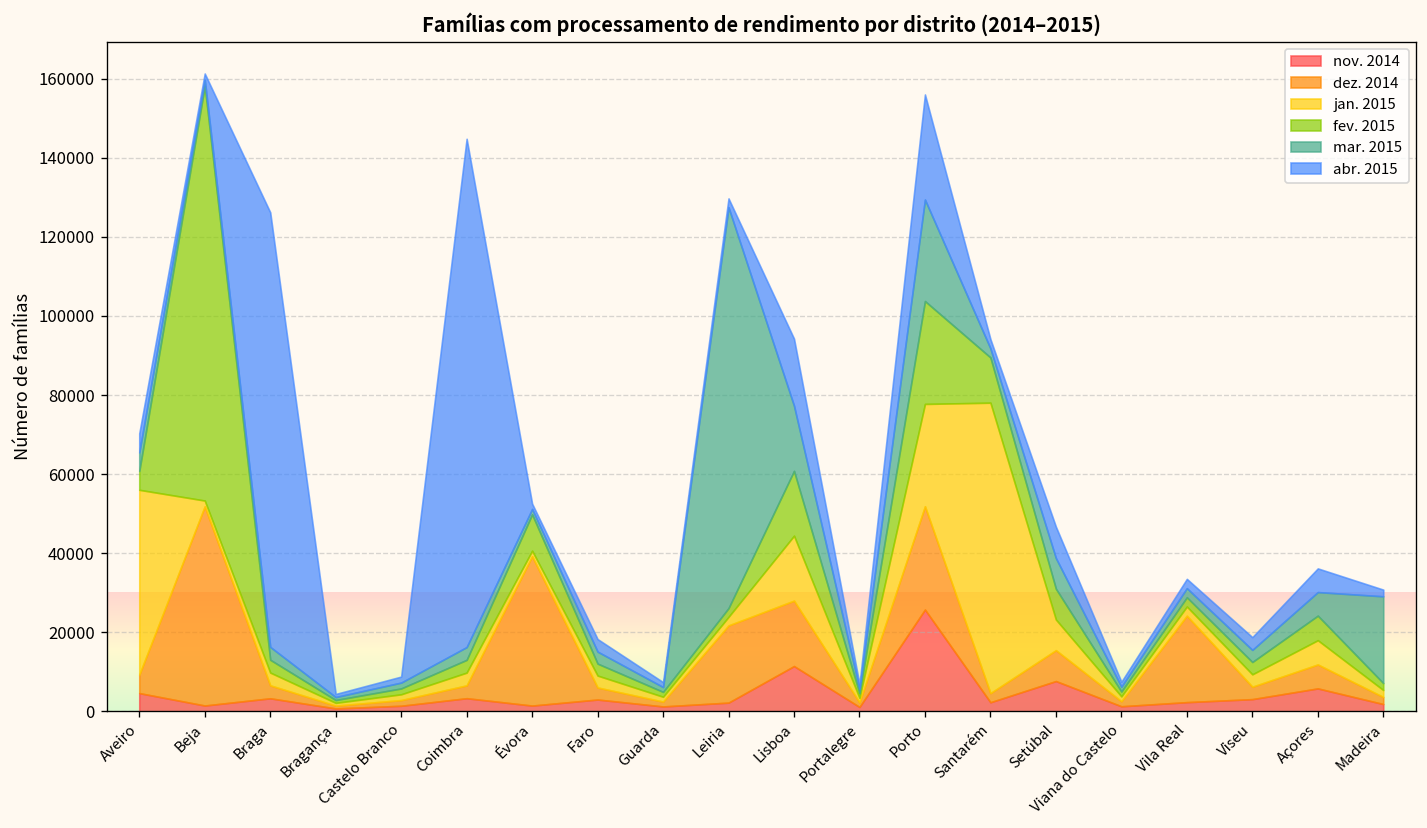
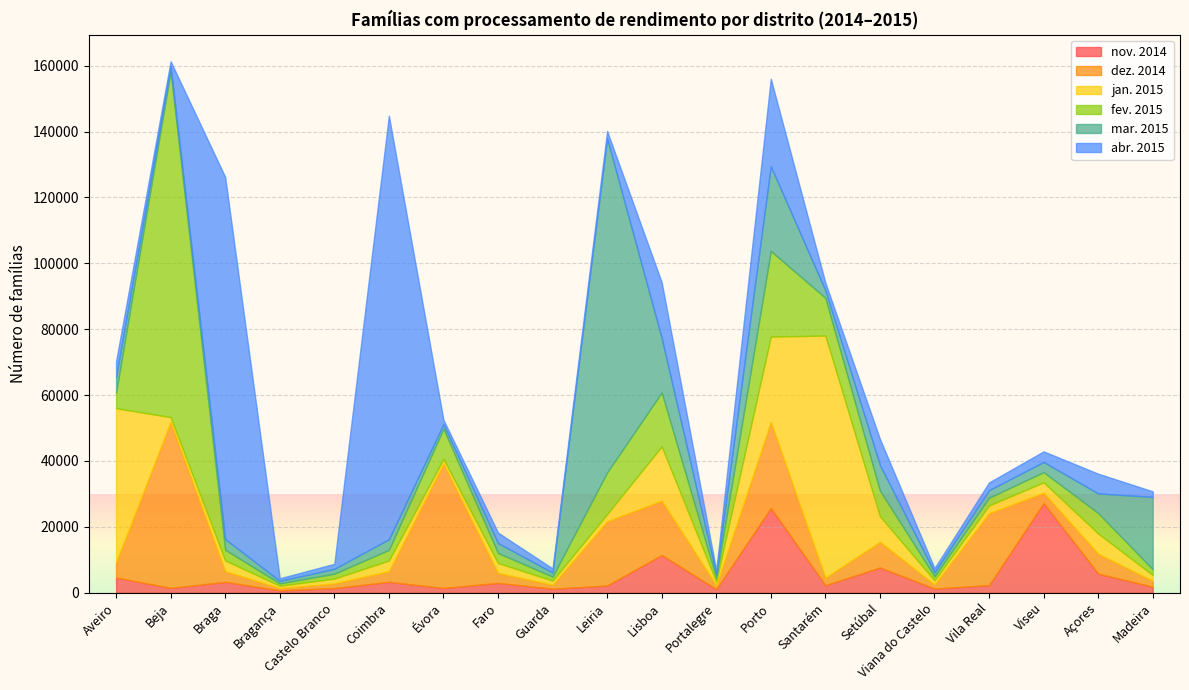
fev. 2015, Leiria: 2000 -> 13000
nov. 2014, Viseu: 3000 -> 27000
